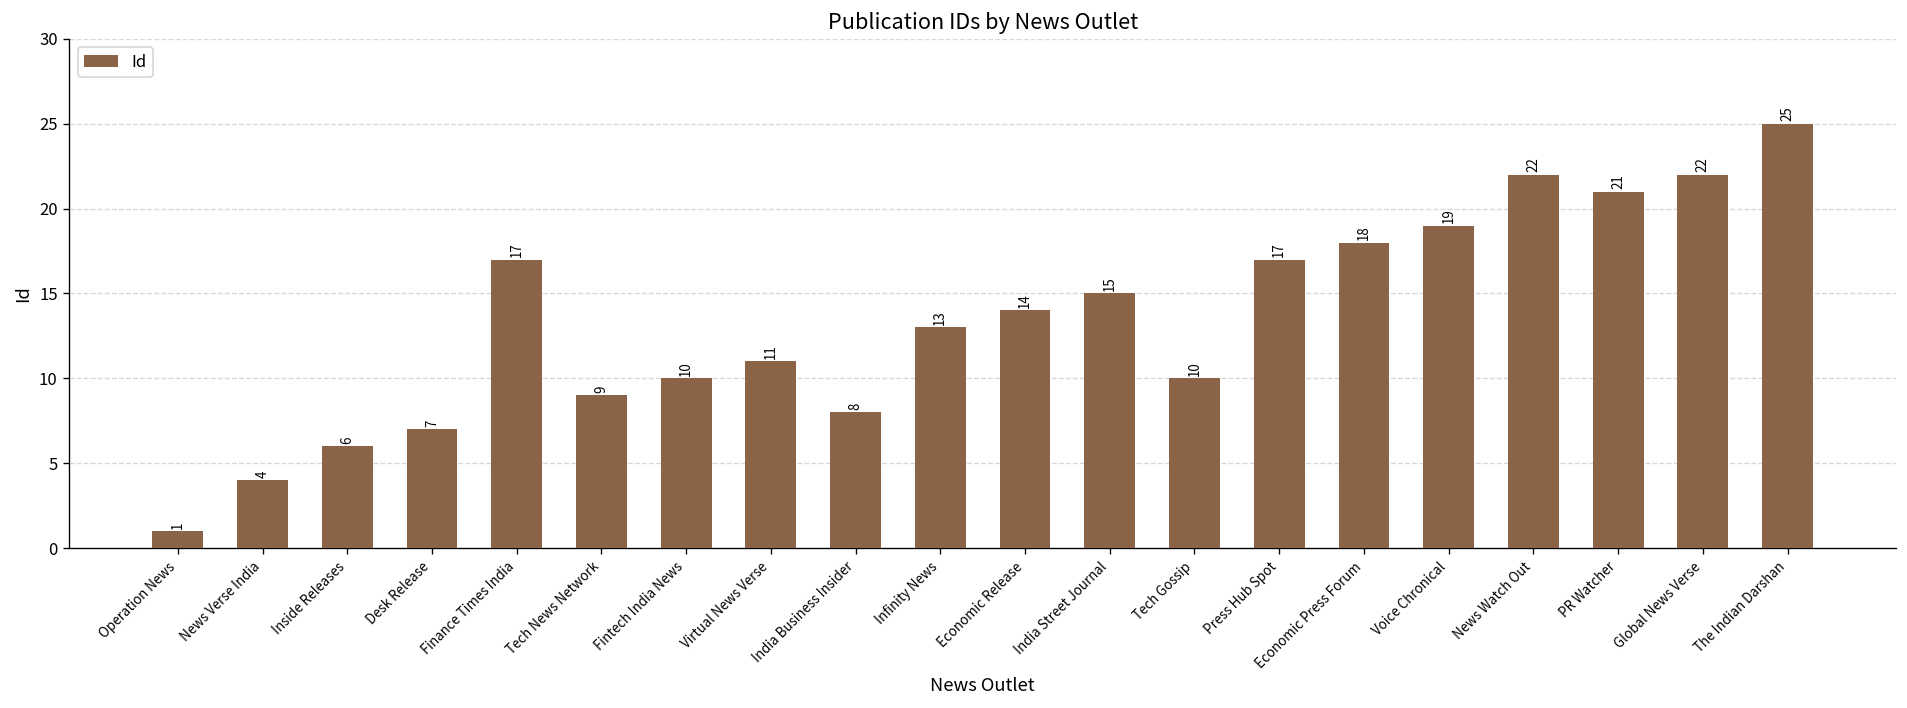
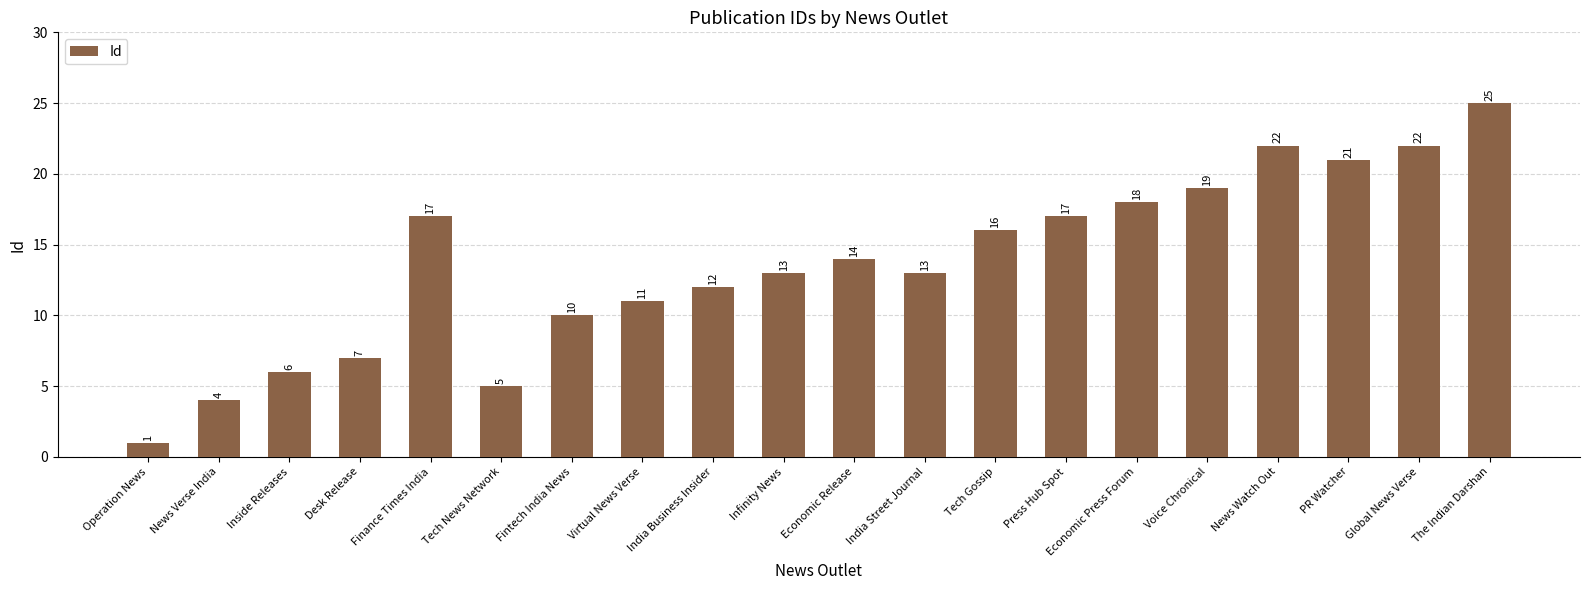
Tech News Network: 9 -> 5
India Business Insider: 8 -> 12
India Street Journal: 15 -> 13
Tech Gossip: 10 -> 16
